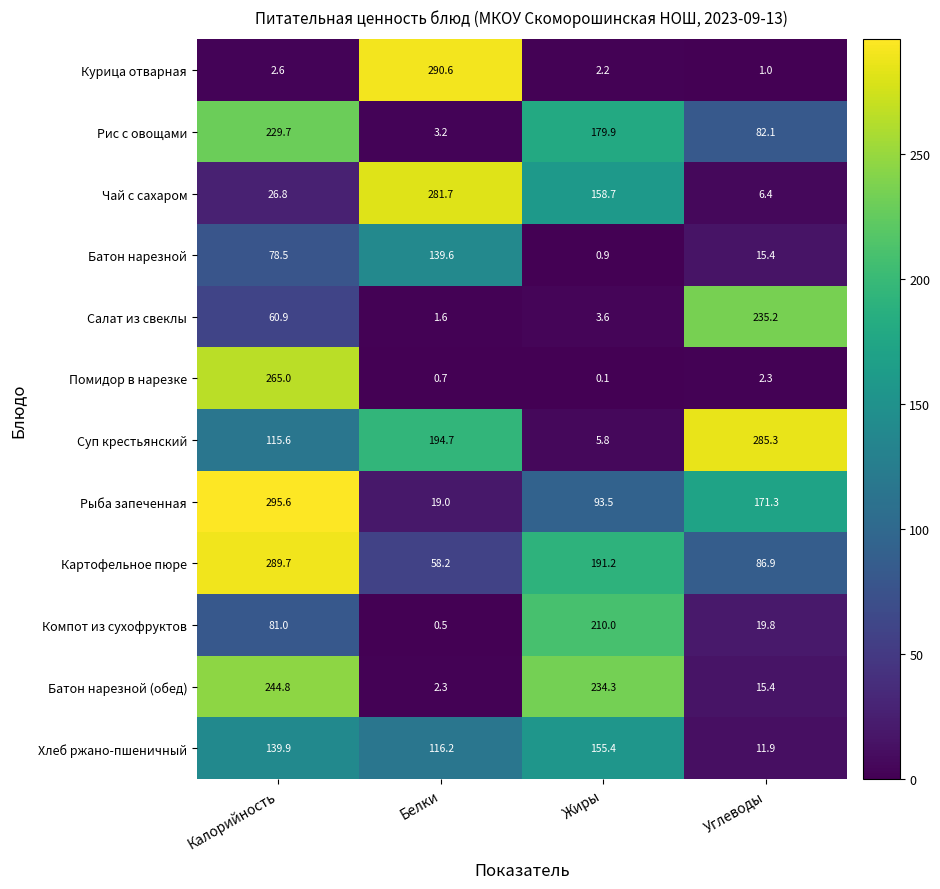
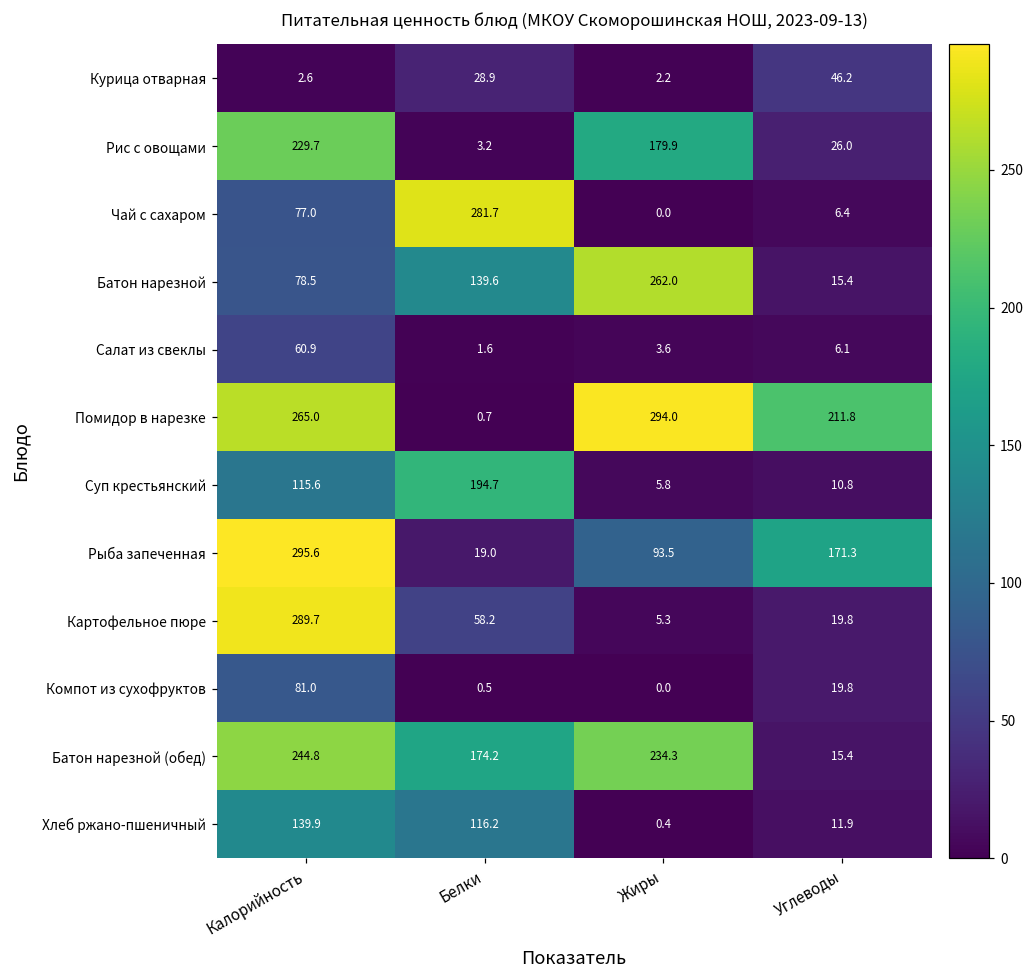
Курица отварная, Белки: 290.6 -> 28.9
Курица отварная, Углеводы: 1.0 -> 46.2
Рис с овощами, Углеводы: 82.1 -> 26.0
Чай с сахаром, Калорийность: 26.8 -> 77.0
Чай с сахаром, Жиры: 158.7 -> 0.0
Батон нарезной, Жиры: 0.9 -> 262.0
Салат из свеклы, Углеводы: 235.2 -> 6.1
Помидор в нарезке, Жиры: 0.1 -> 294.0
Помидор в нарезке, Углеводы: 2.3 -> 211.8
Суп крестьянский, Углеводы: 285.3 -> 10.8
Картофельное пюре, Жиры: 191.2 -> 5.3
Картофельное пюре, Углеводы: 86.9 -> 19.8
Компот из сухофруктов, Жиры: 210.0 -> 0.0
Батон нарезной (обед), Белки: 2.3 -> 174.2
Хлеб ржано-пшеничный, Жиры: 155.4 -> 0.4
